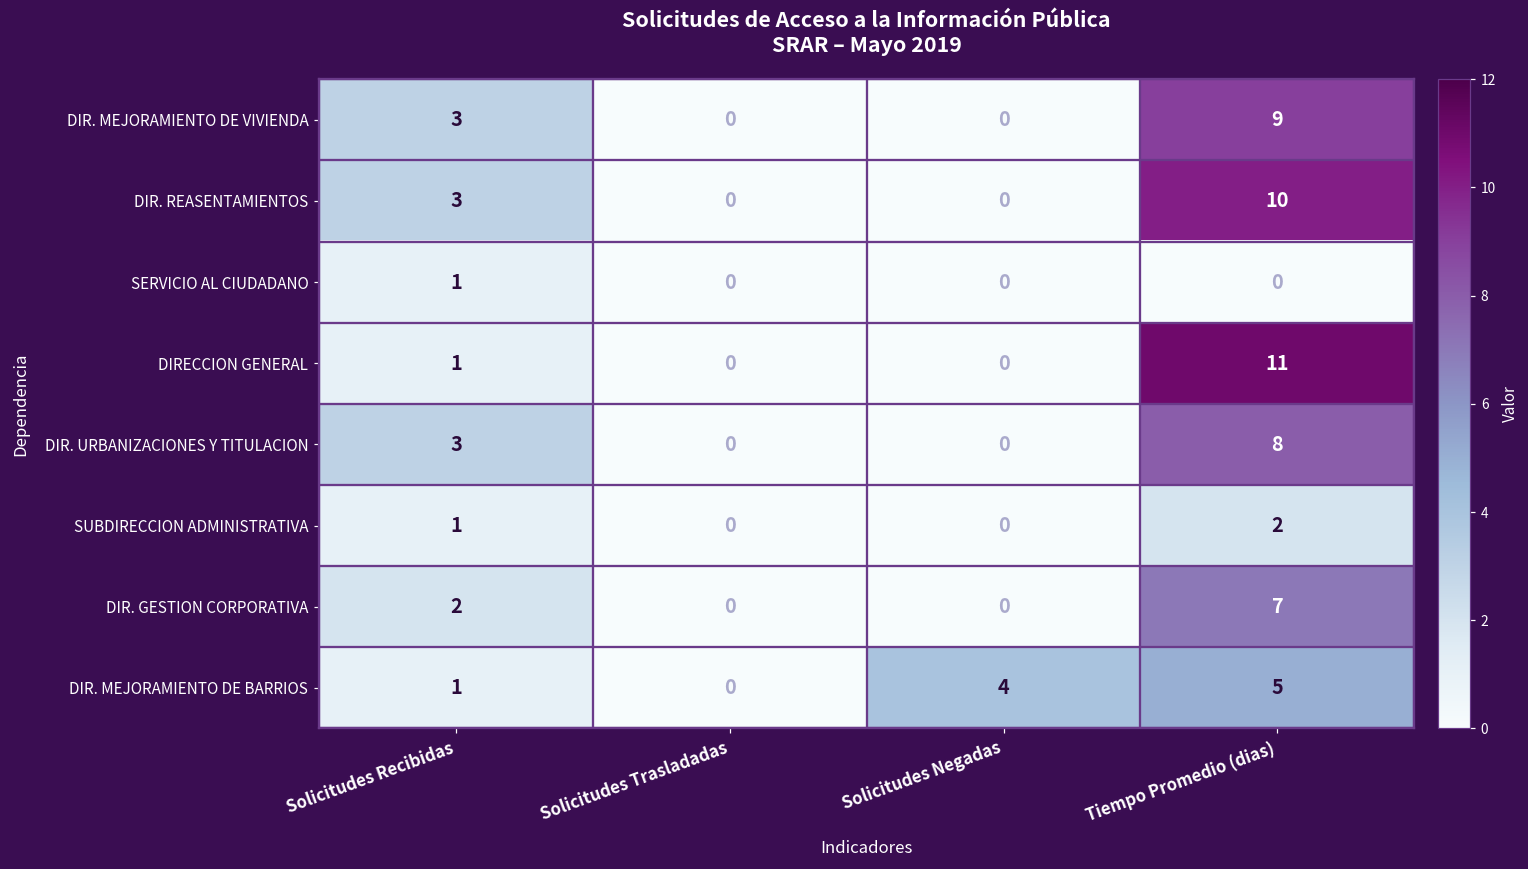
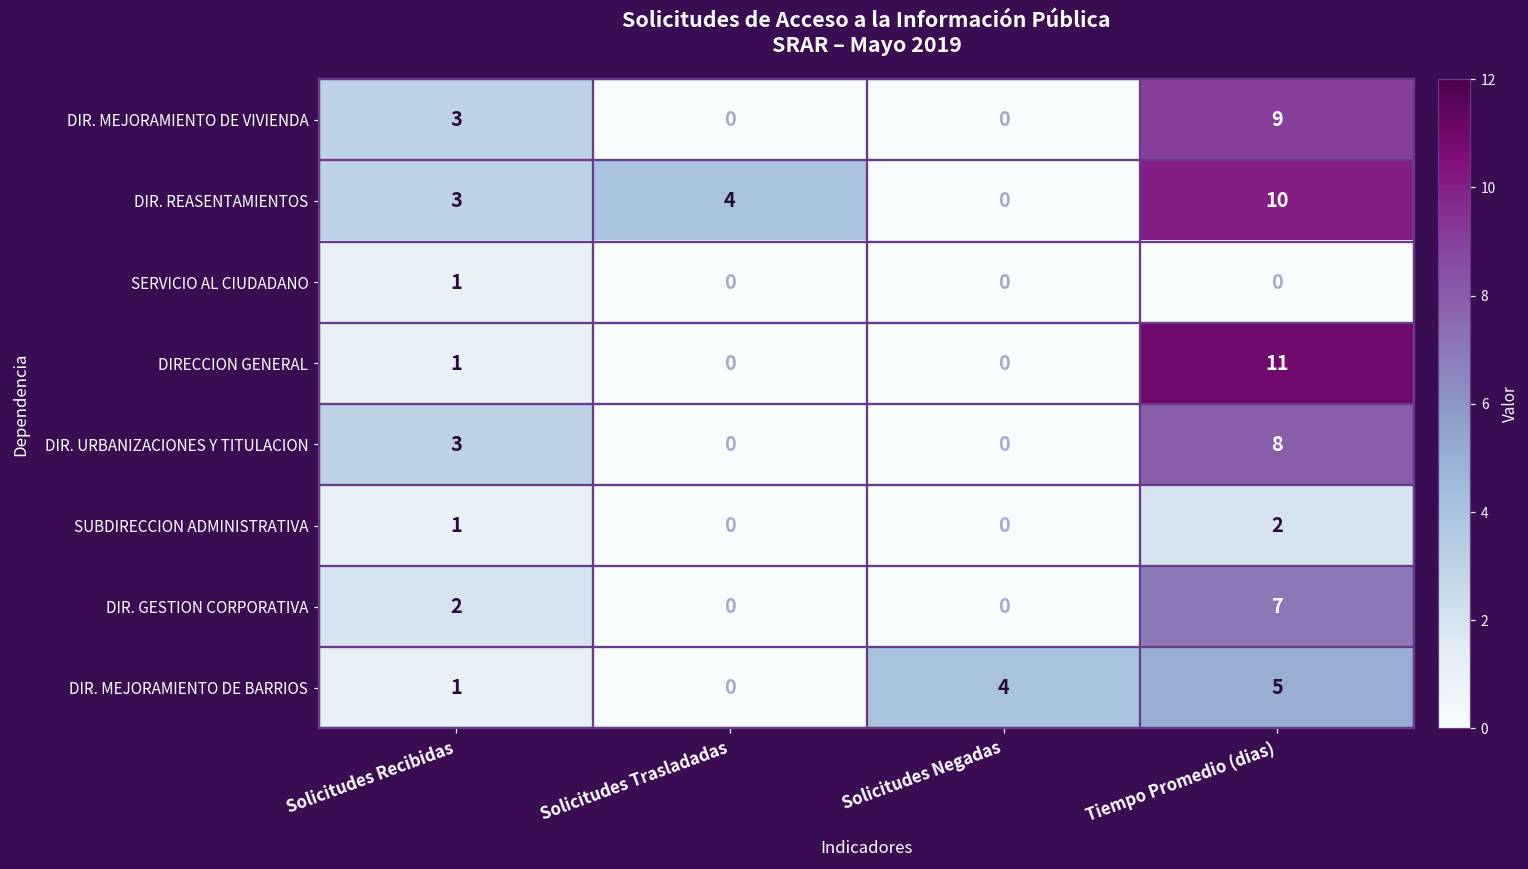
DIR. REASENTAMIENTOS, Solicitudes Trasladadas: 0 -> 4
